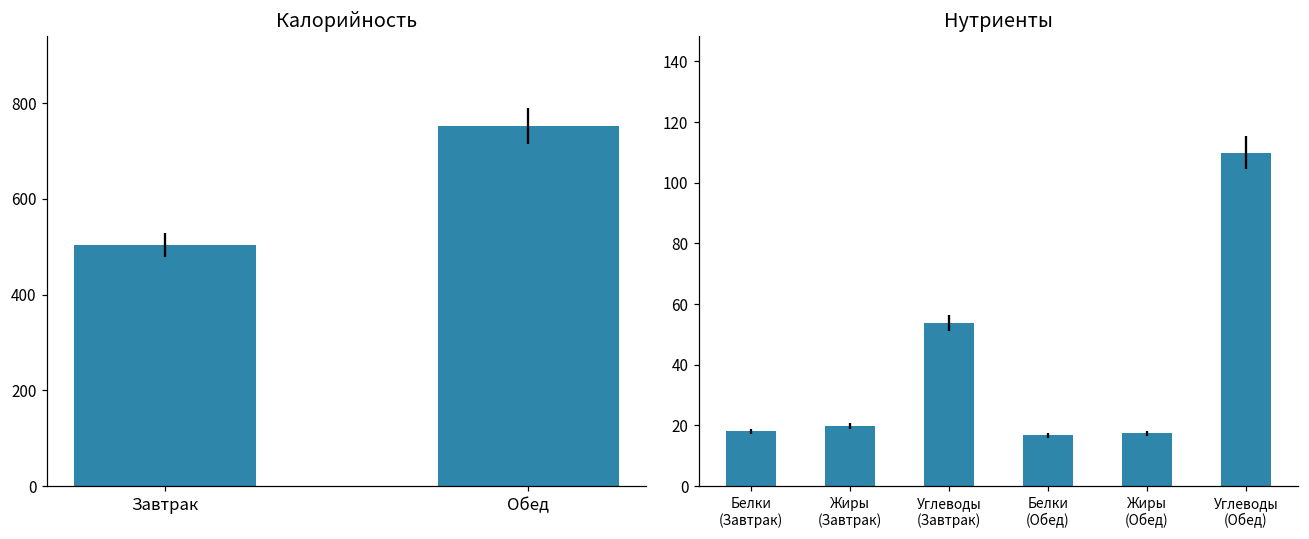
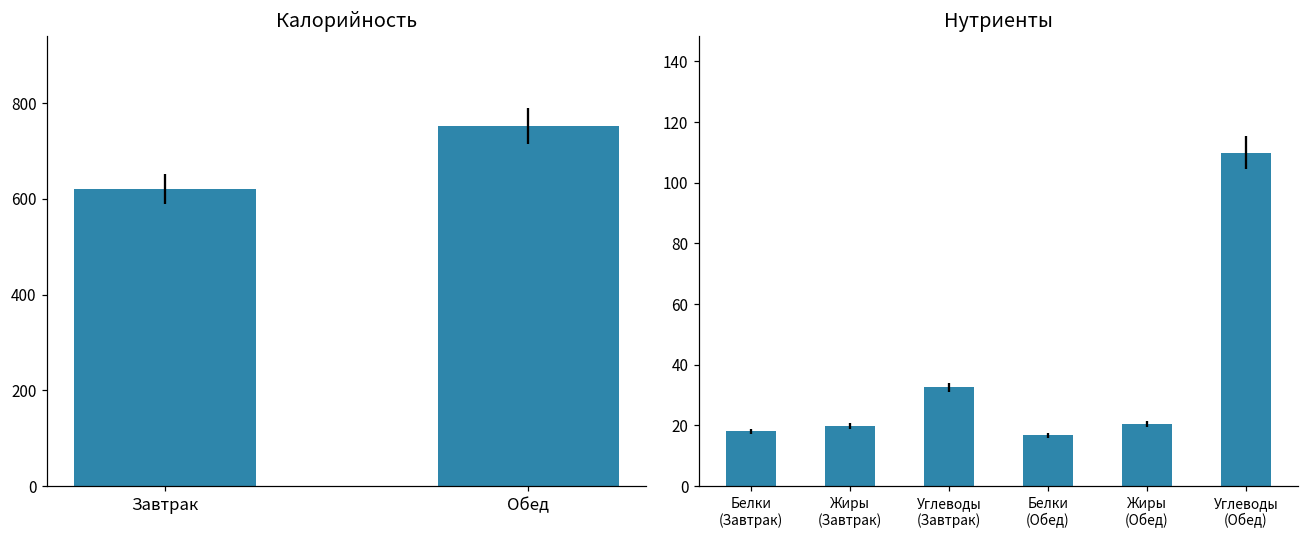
Калорийность, Завтрак: 500 -> 620
Нутриенты, Углеводы (Завтрак): 54 -> 33
Нутриенты, Жиры (Обед): 17 -> 20
